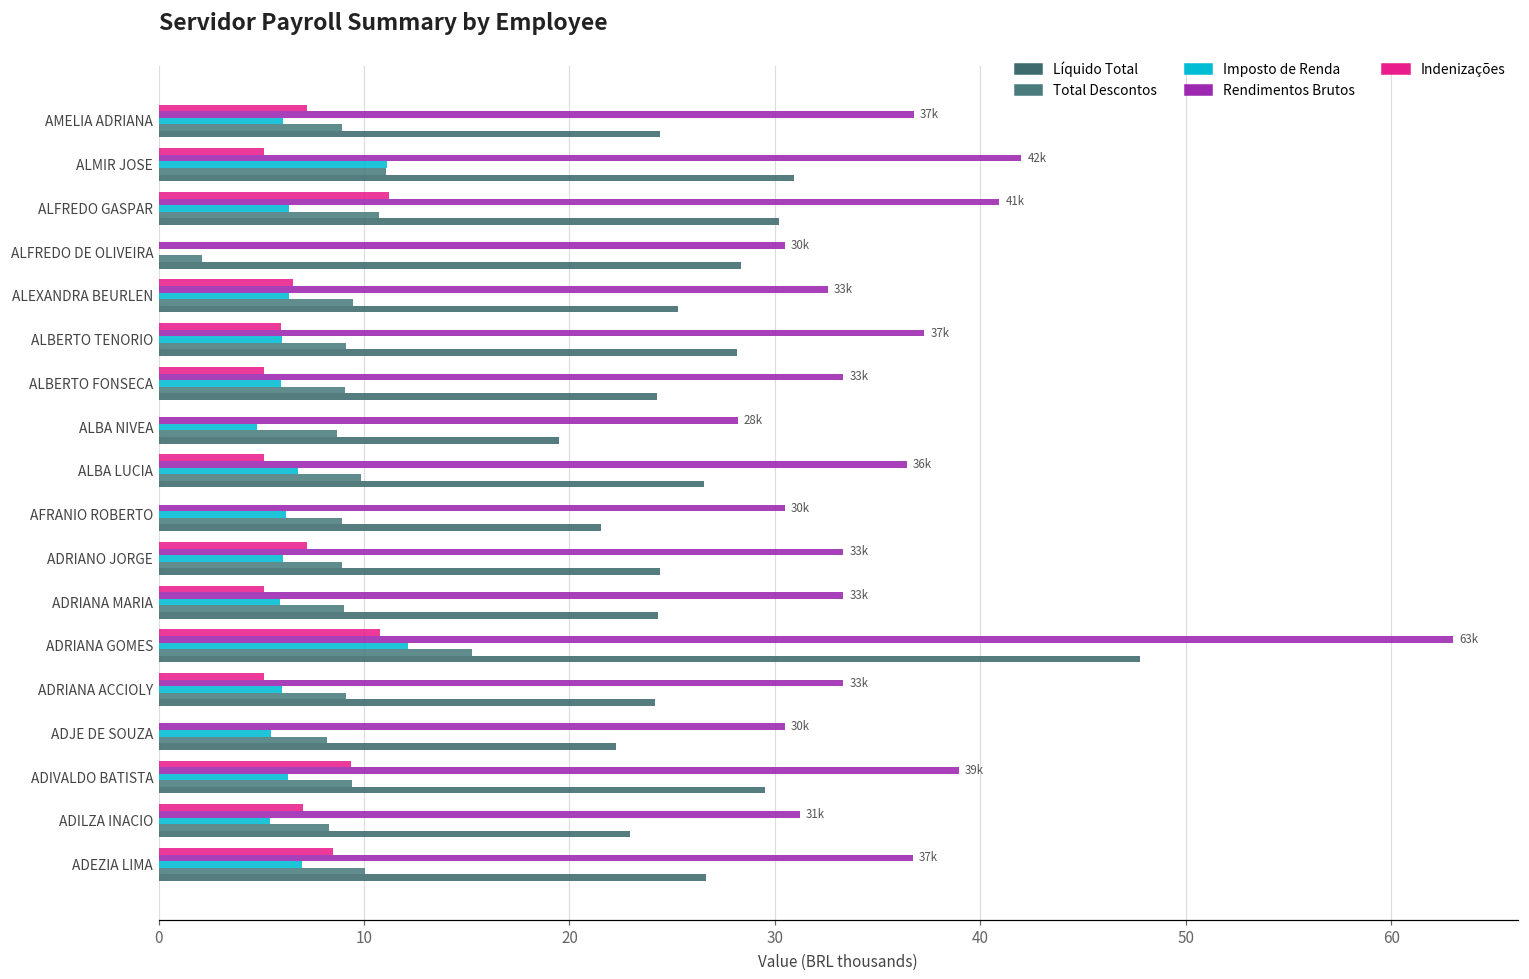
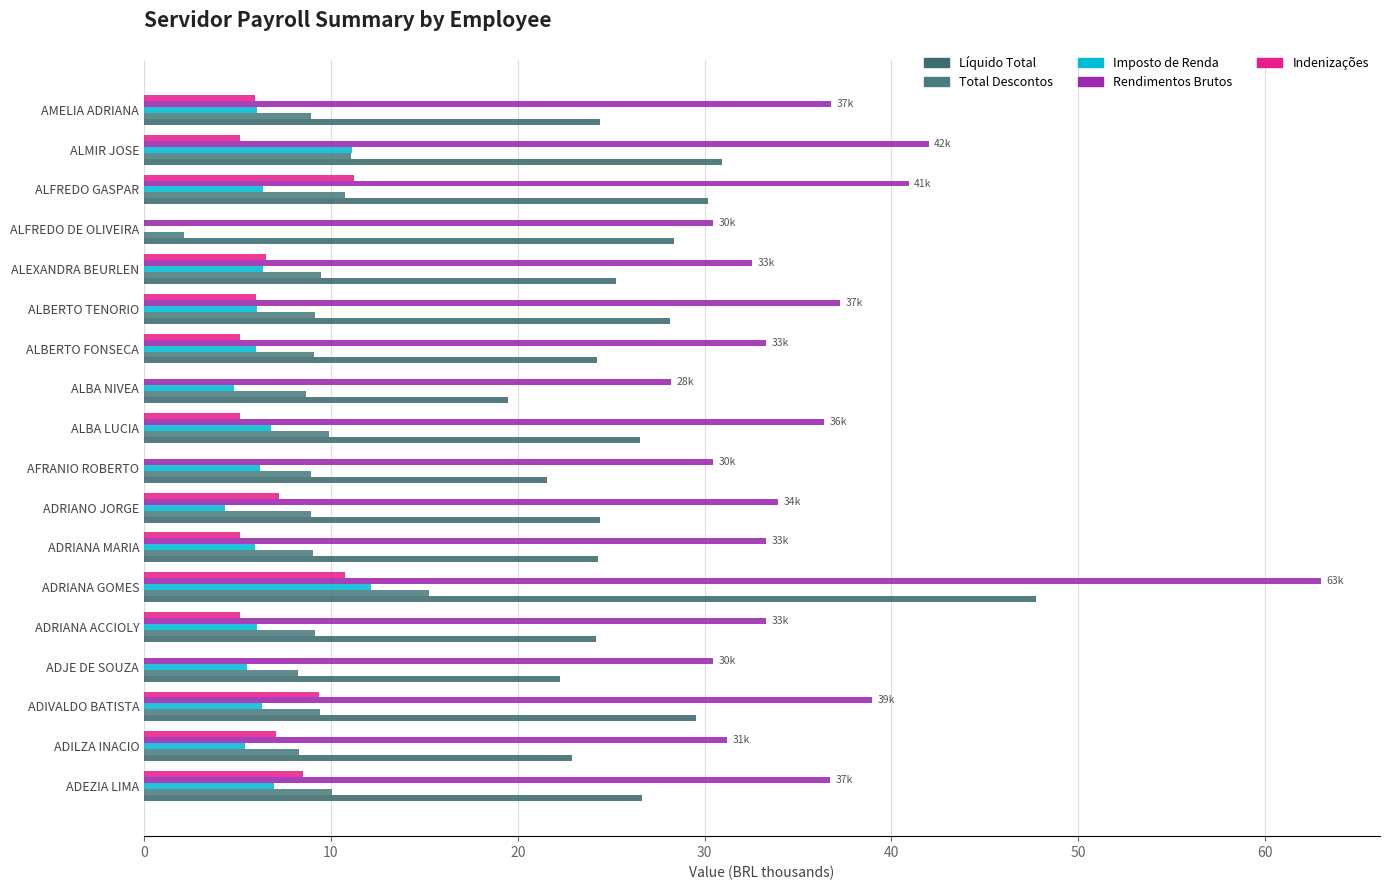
Indenizações, AMELIA ADRIANA: 7.2 -> 5.9
Rendimentos Brutos, ADRIANO JORGE: 33k -> 34k
Imposto de Renda, ADRIANO JORGE: 6.0 -> 4.3
